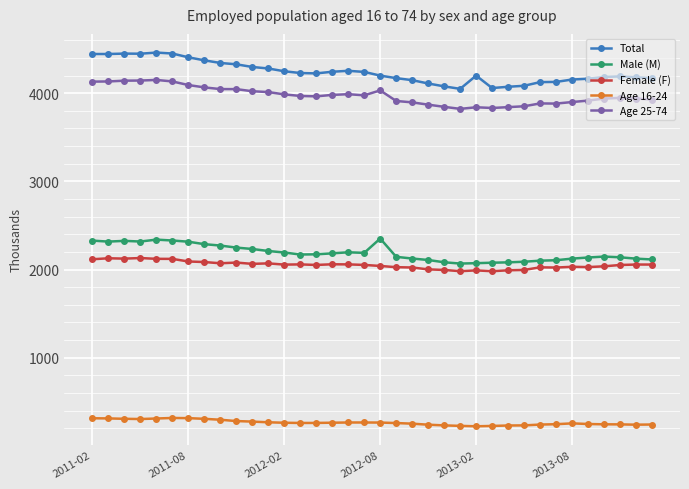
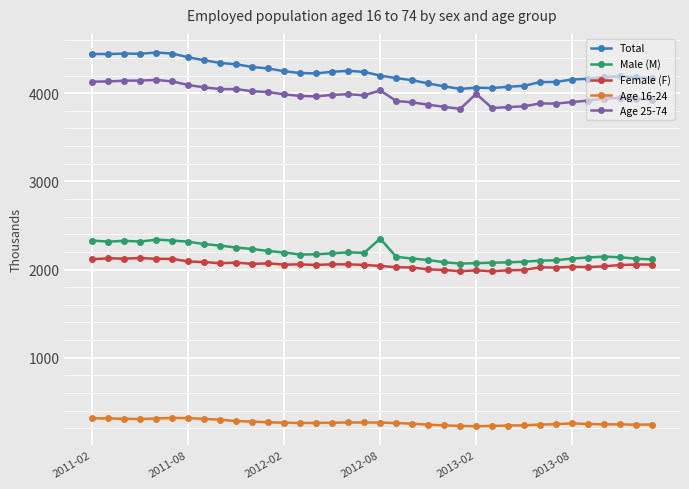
Total, 2013-02: 4200 -> 4100
Age 25-74, 2013-02: 3800 -> 4000
